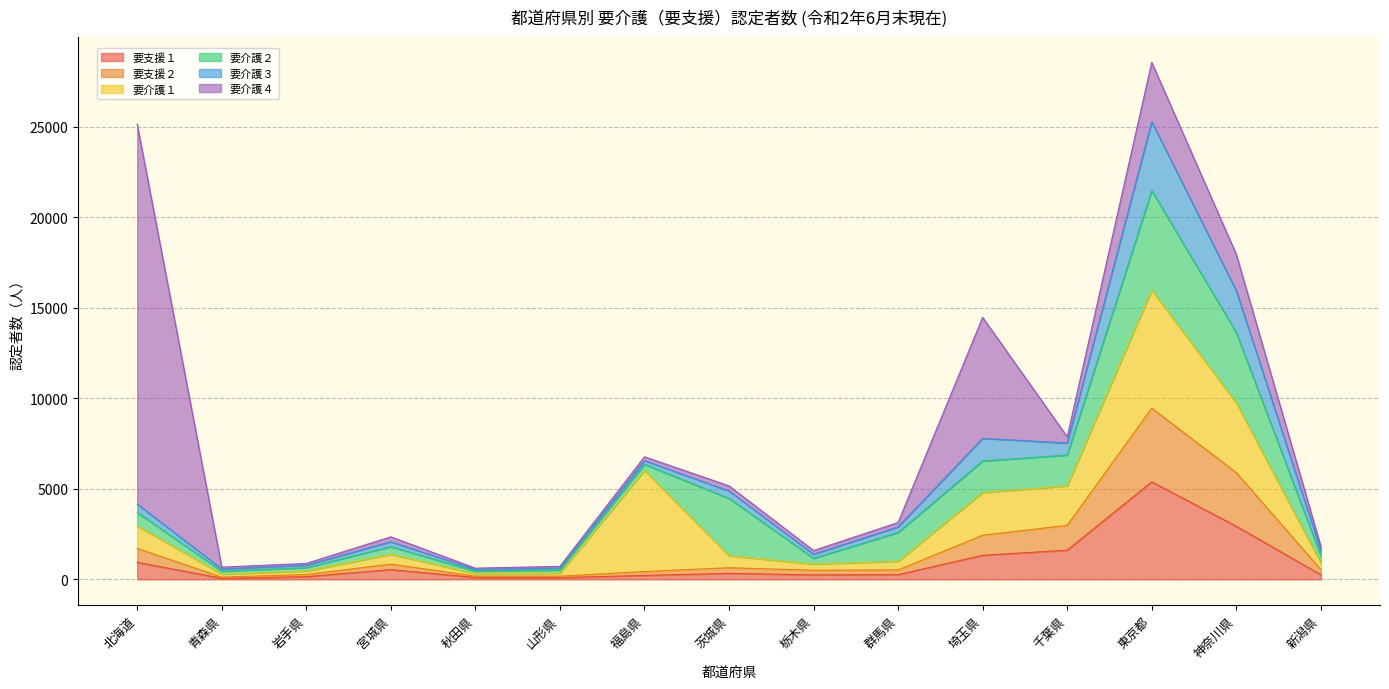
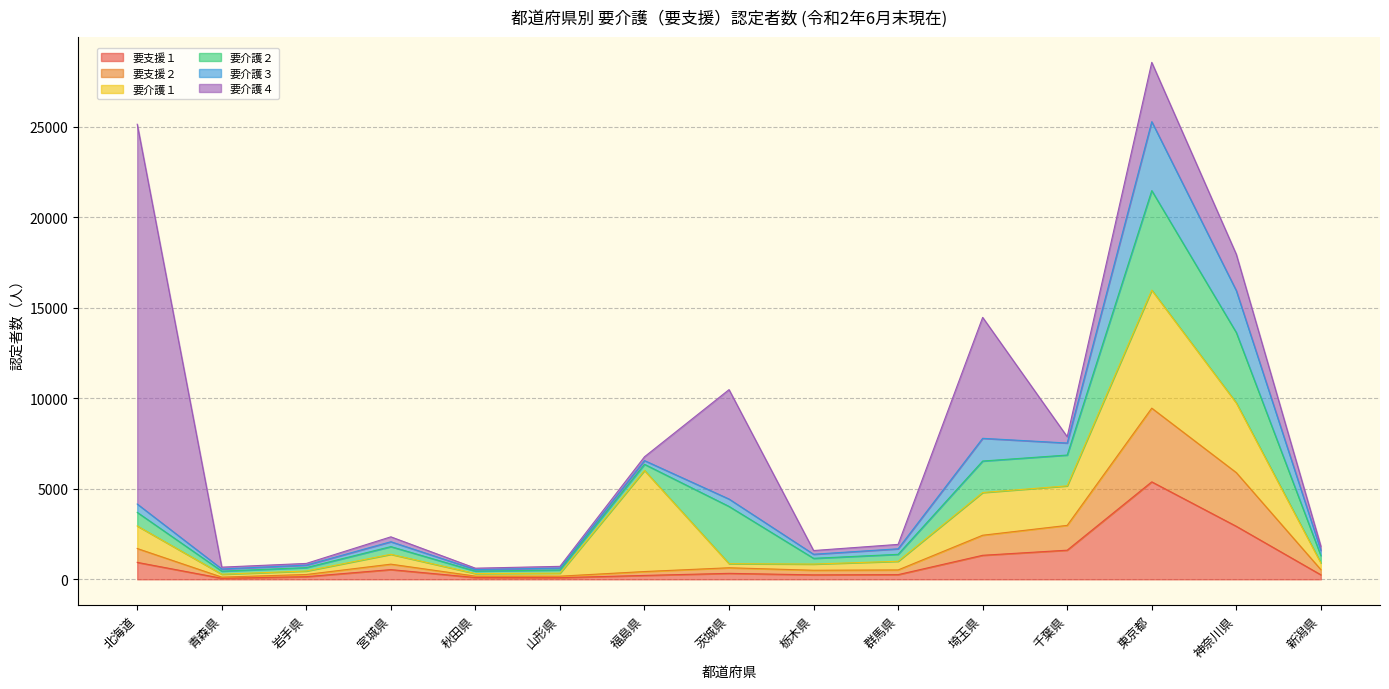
要介護１, 茨城県: 700 -> 200
要介護４, 茨城県: 300 -> 6000
要介護２, 群馬県: 1600 -> 400
